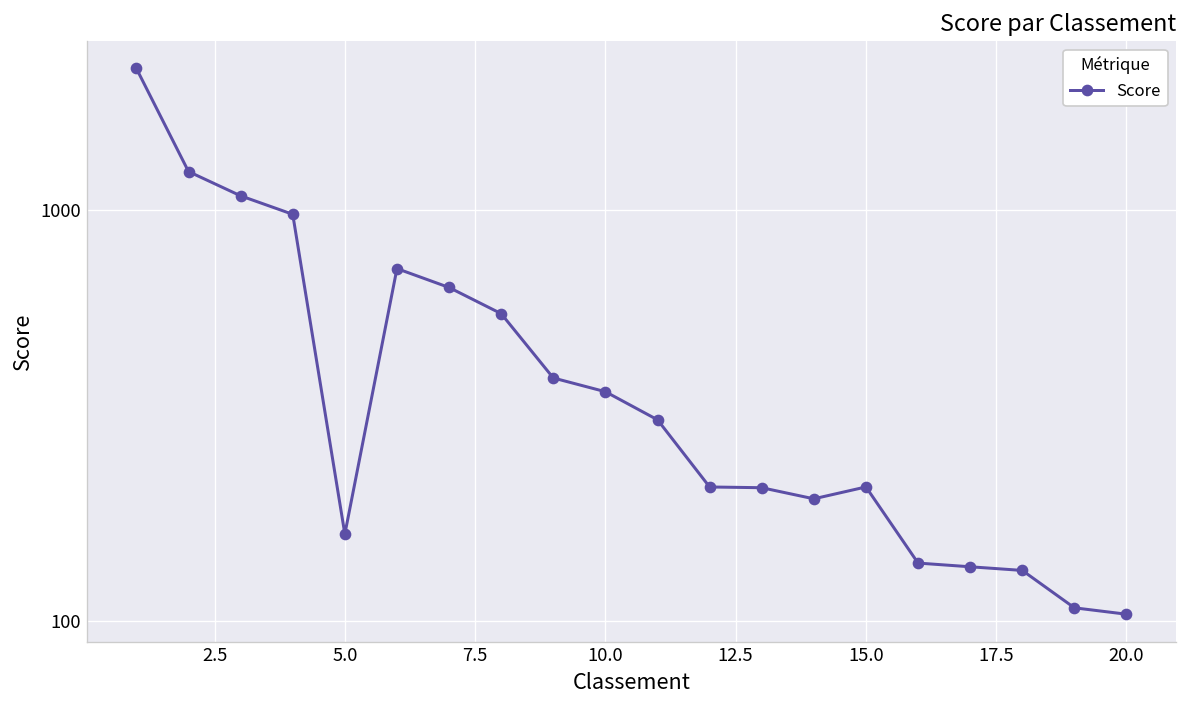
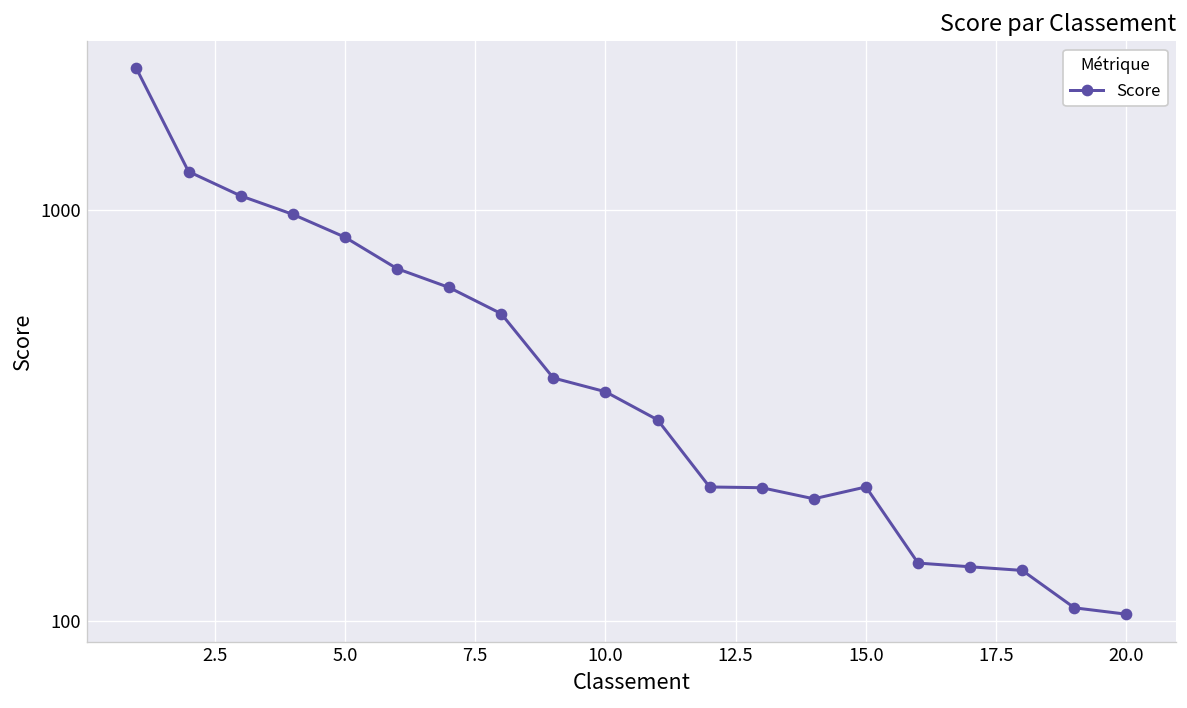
5.0: 160 -> 860
